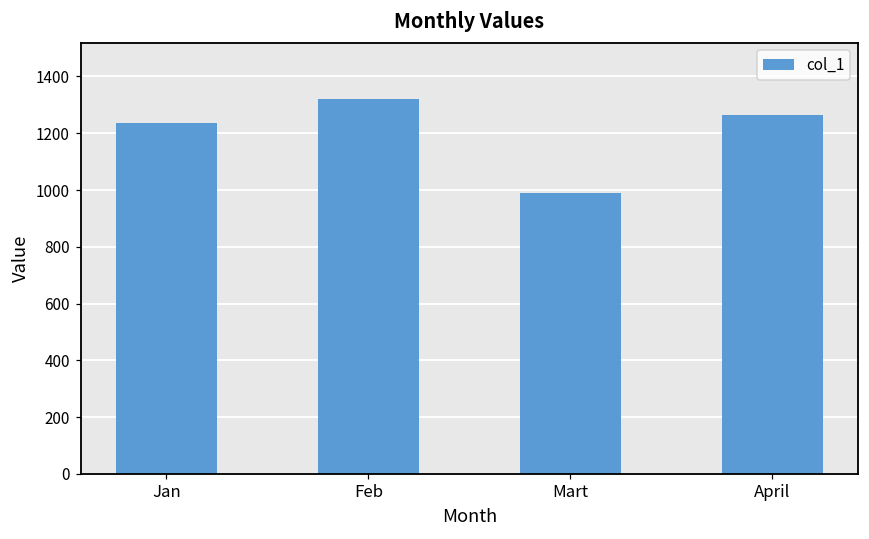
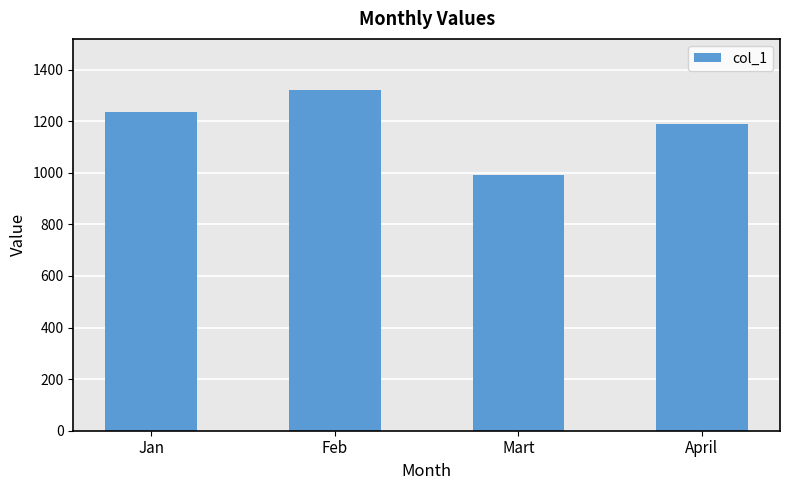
April: 1260 -> 1190
